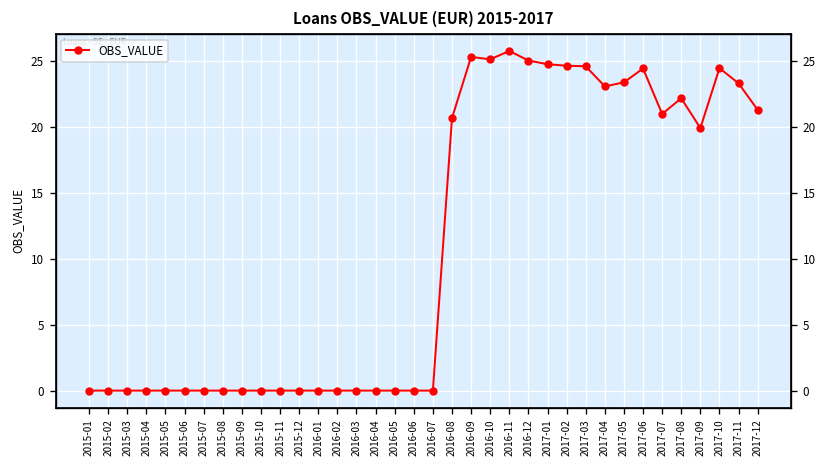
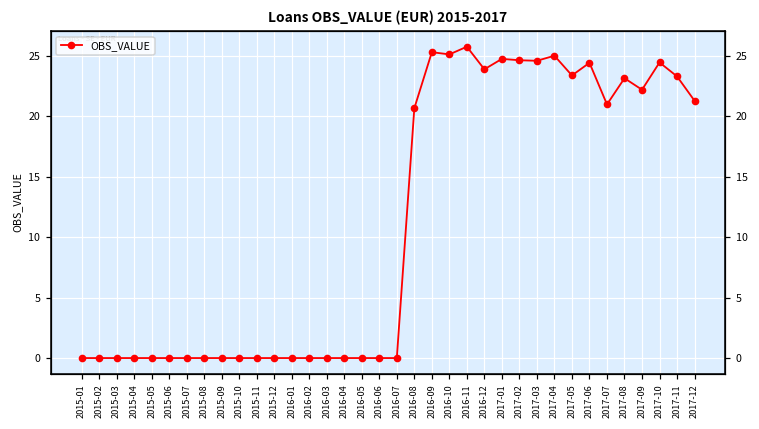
2016-12: 25.0 -> 23.9
2017-04: 23.0 -> 25.0
2017-08: 22.1 -> 23.1
2017-09: 19.9 -> 22.2
